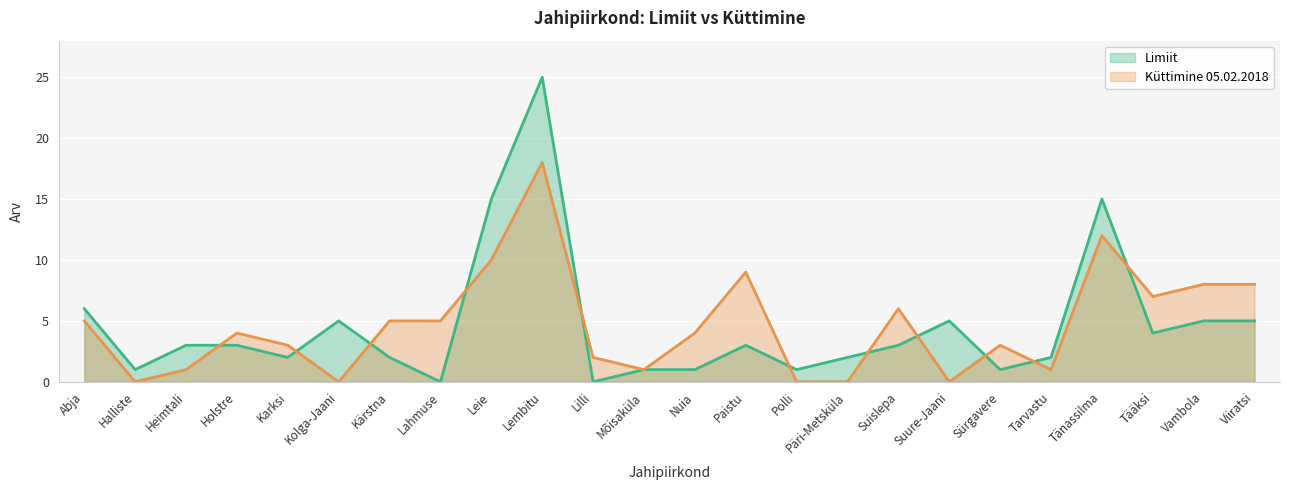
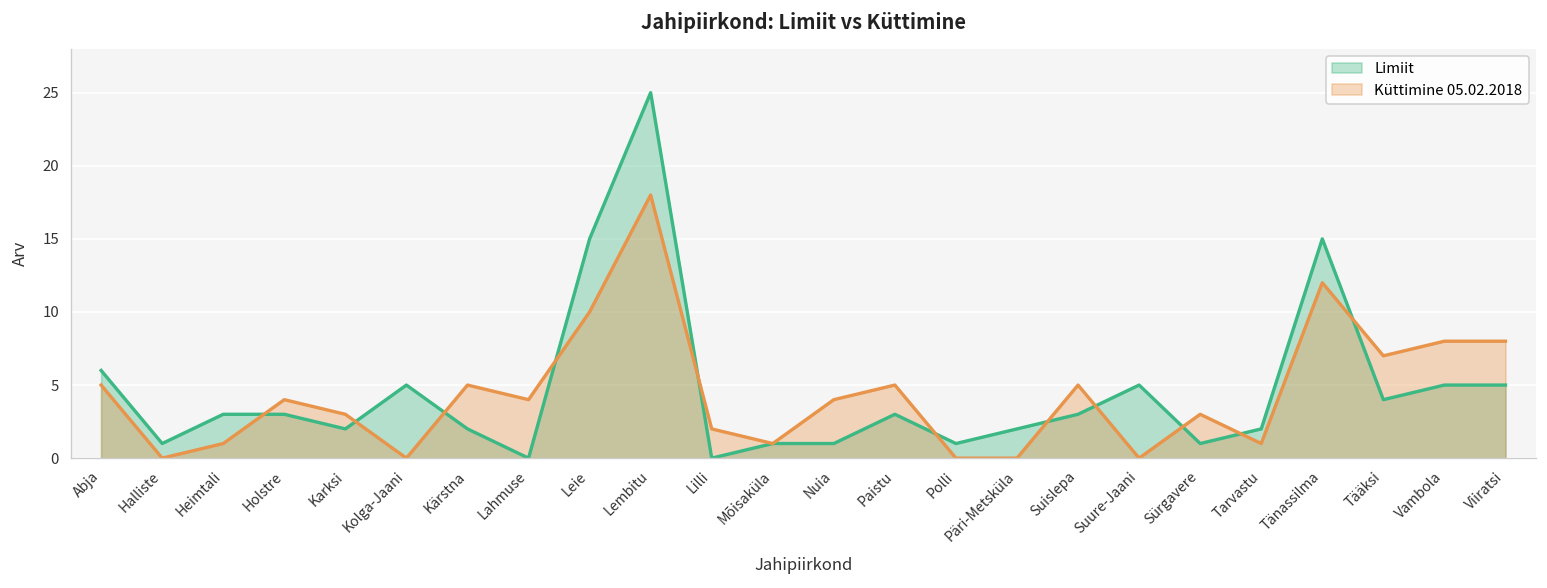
Küttimine 05.02.2018, Lahmuse: 5 -> 4
Küttimine 05.02.2018, Paistu: 9 -> 5
Küttimine 05.02.2018, Suislepa: 6 -> 5
